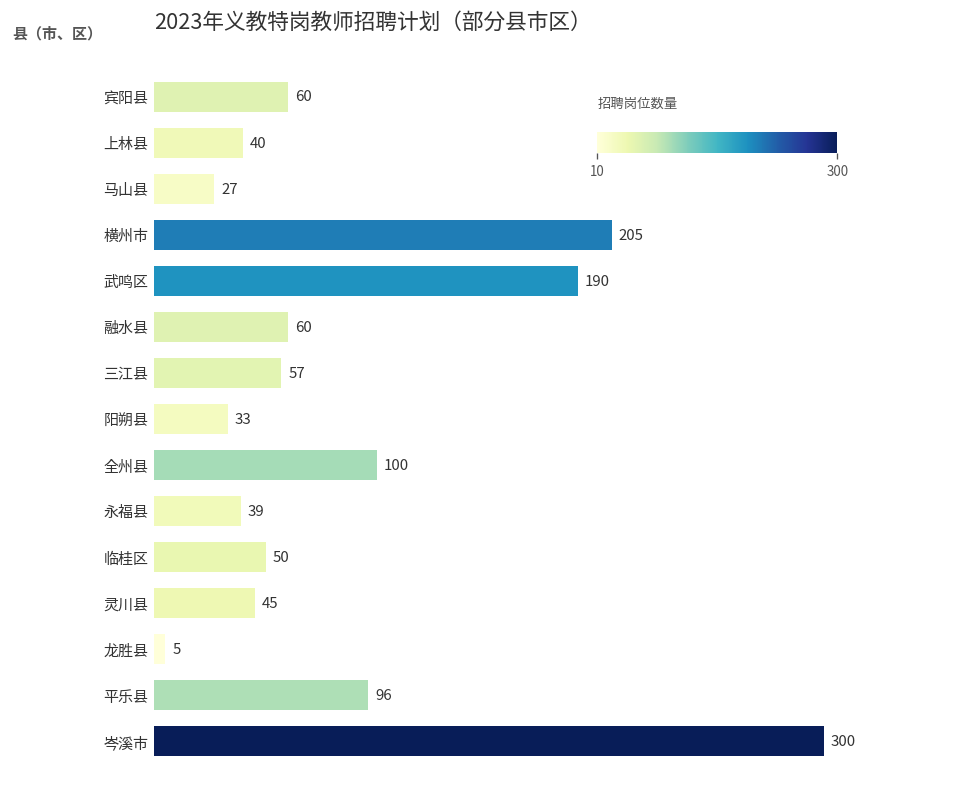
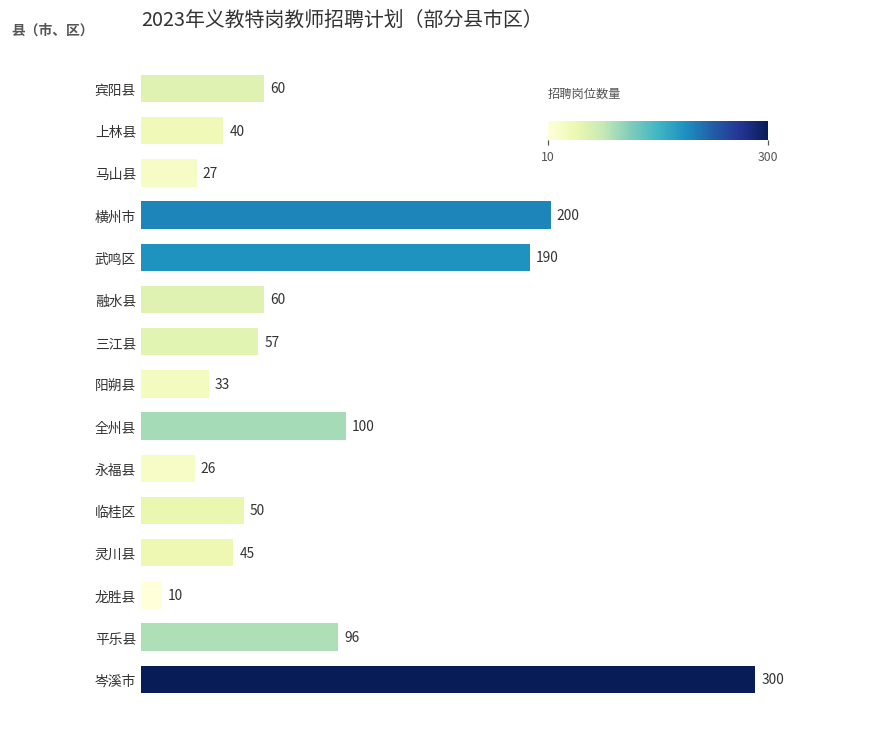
横州市: 205 -> 200
永福县: 39 -> 26
龙胜县: 5 -> 10
